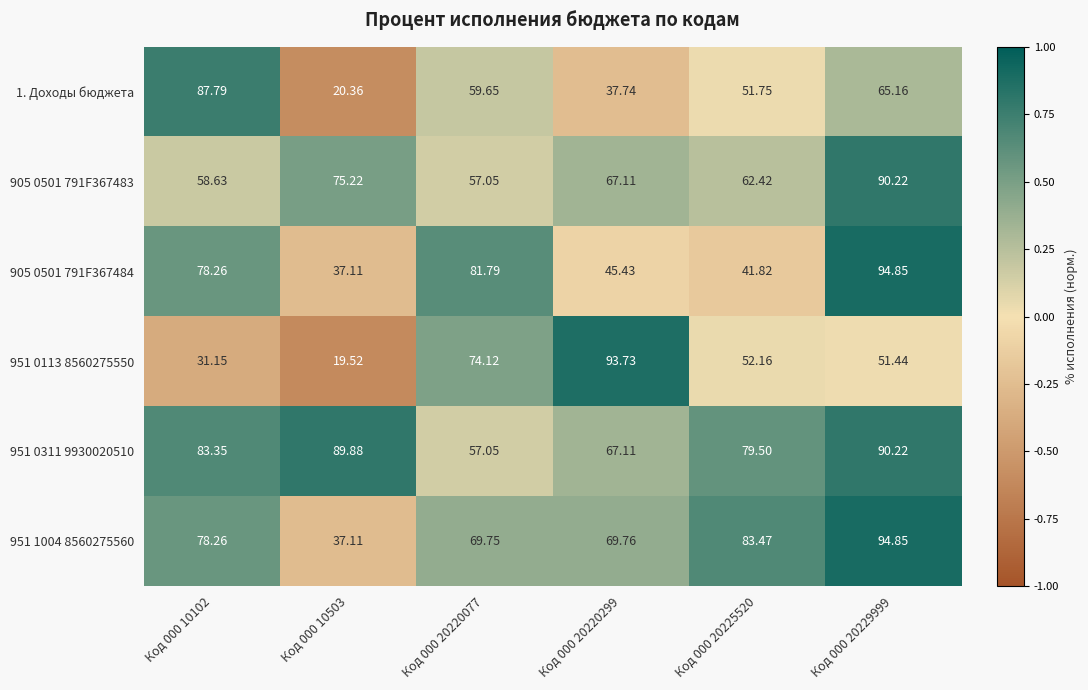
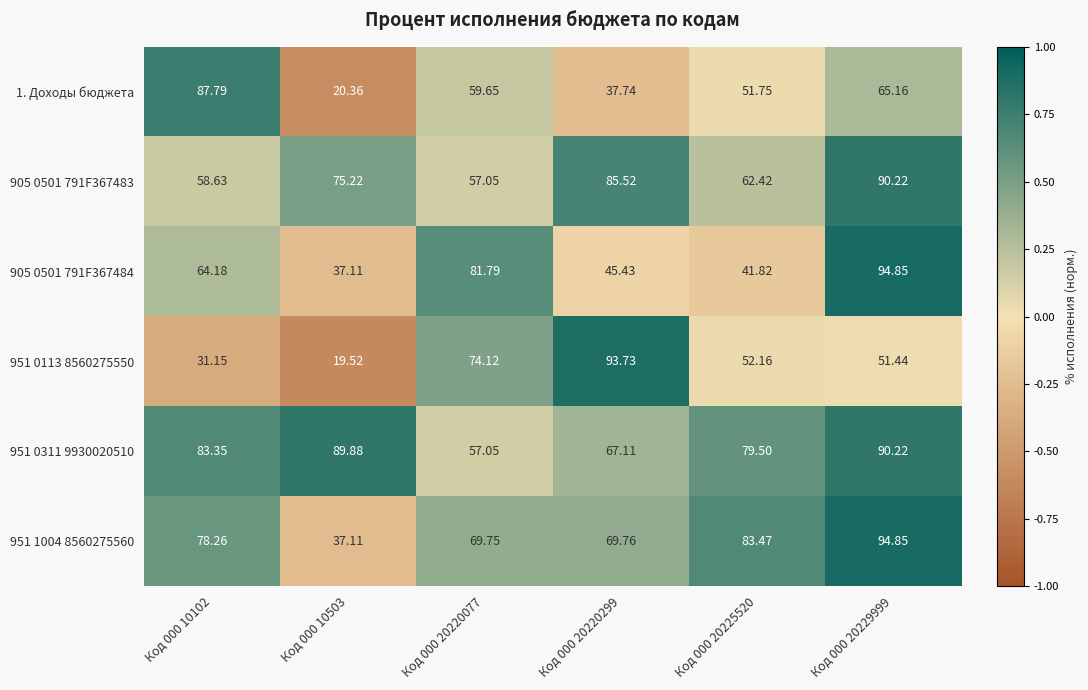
905 0501 791F367483, Код 000 20220299: 67.11 -> 85.52
905 0501 791F367484, Код 000 10102: 78.26 -> 64.18
